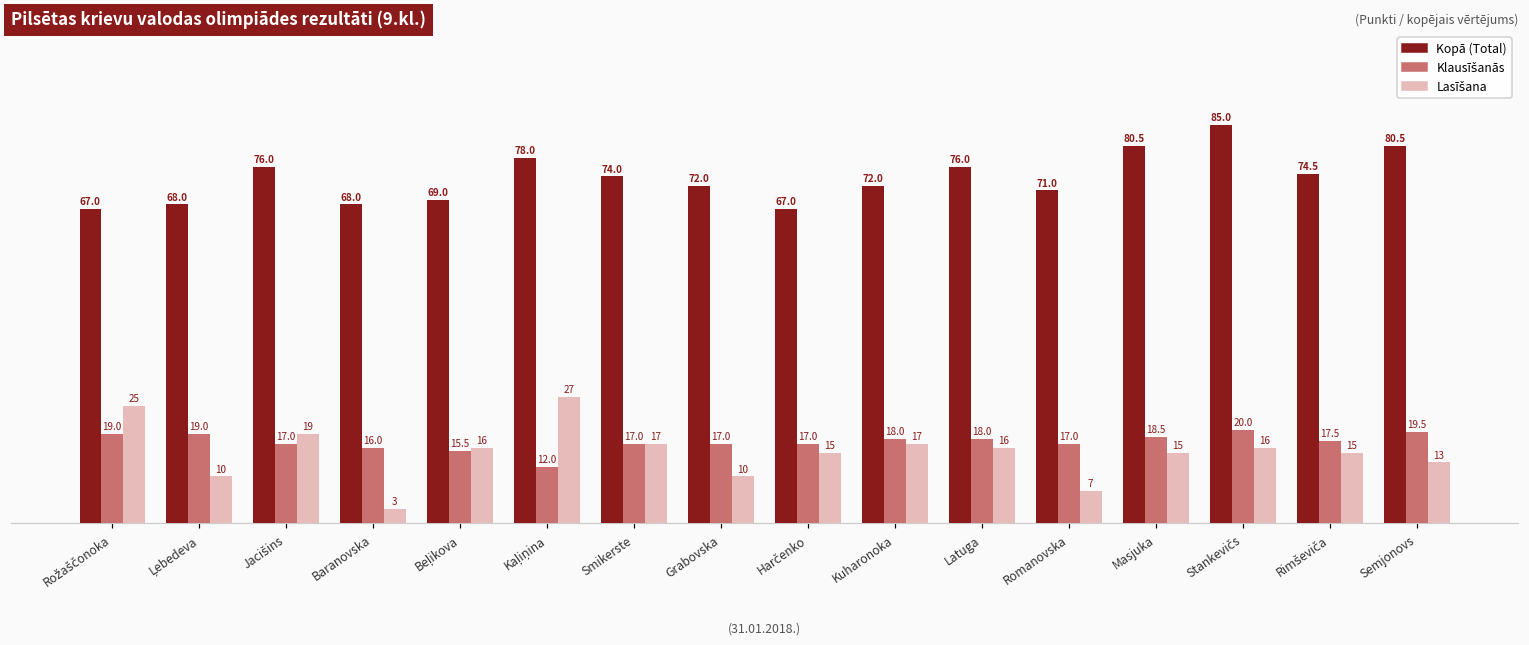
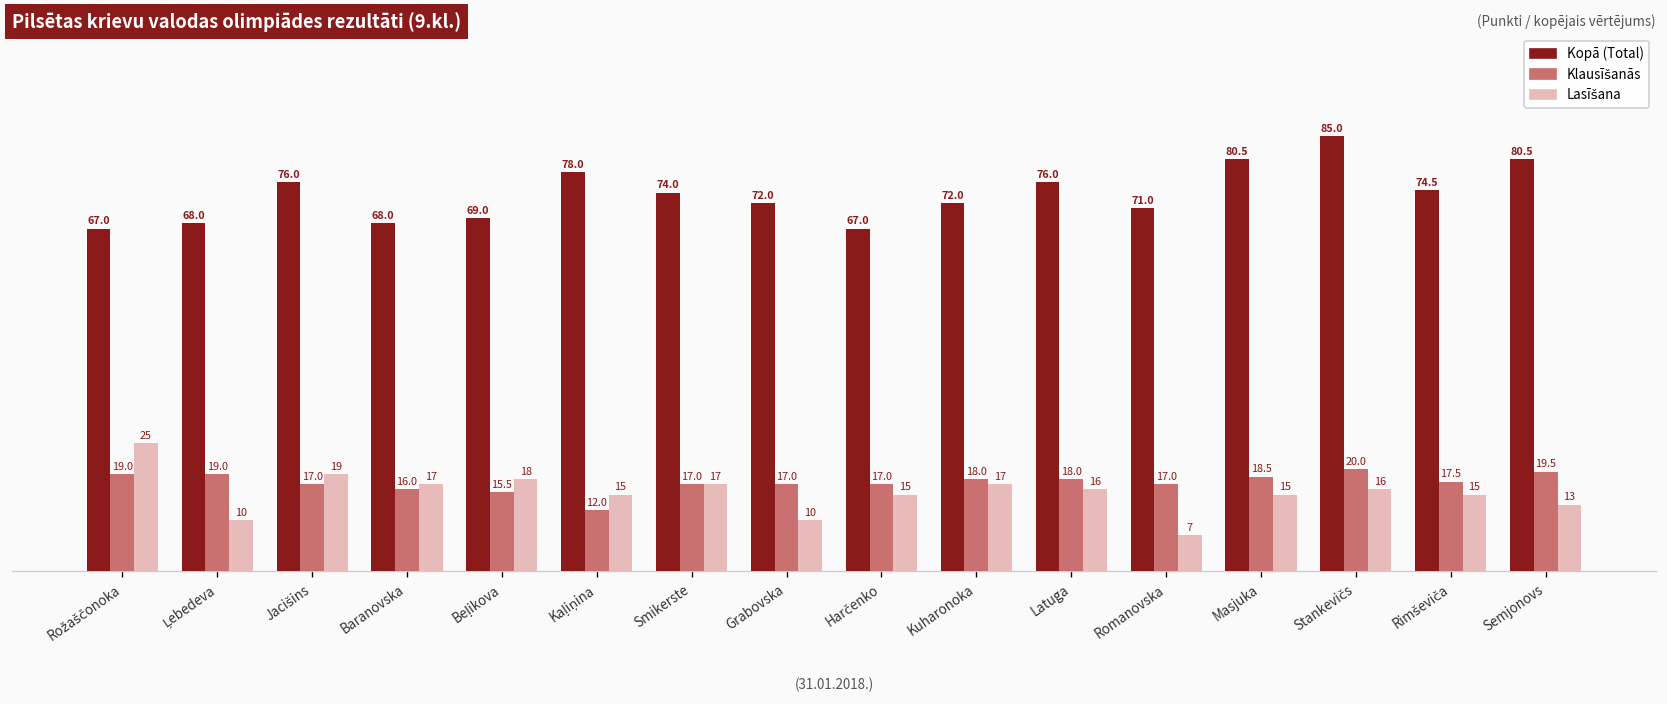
Lasīšana, Baranovska: 3 -> 17
Lasīšana, Beļikova: 16 -> 18
Lasīšana, Kaļiņina: 27 -> 15
